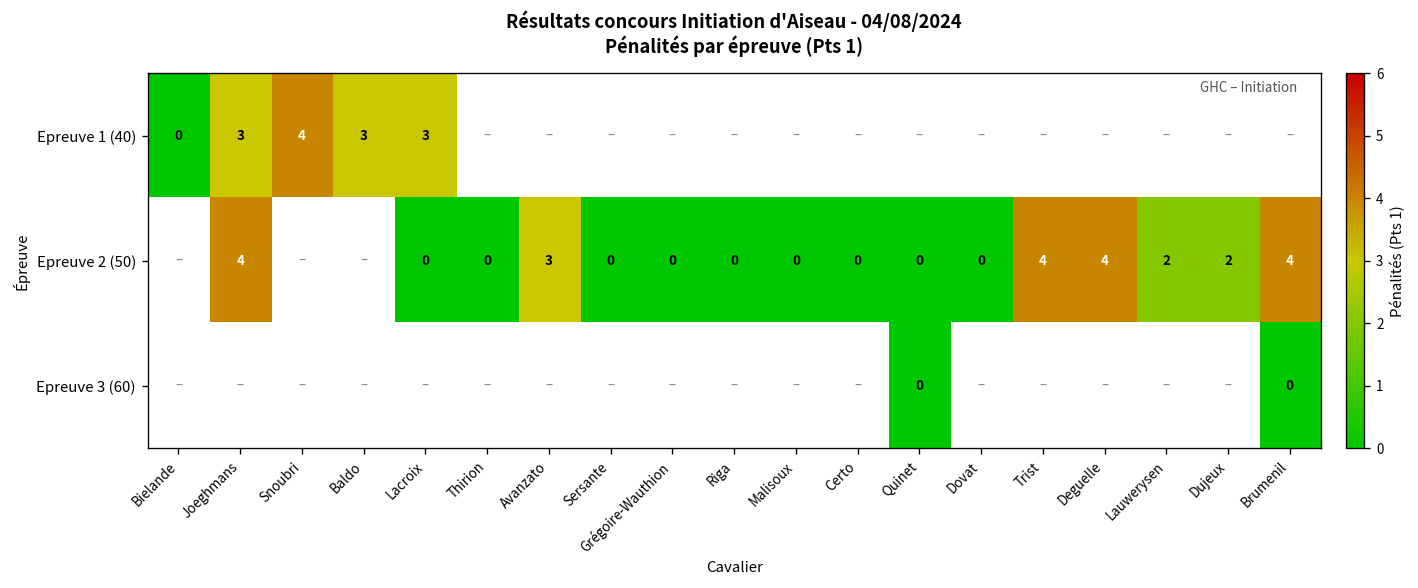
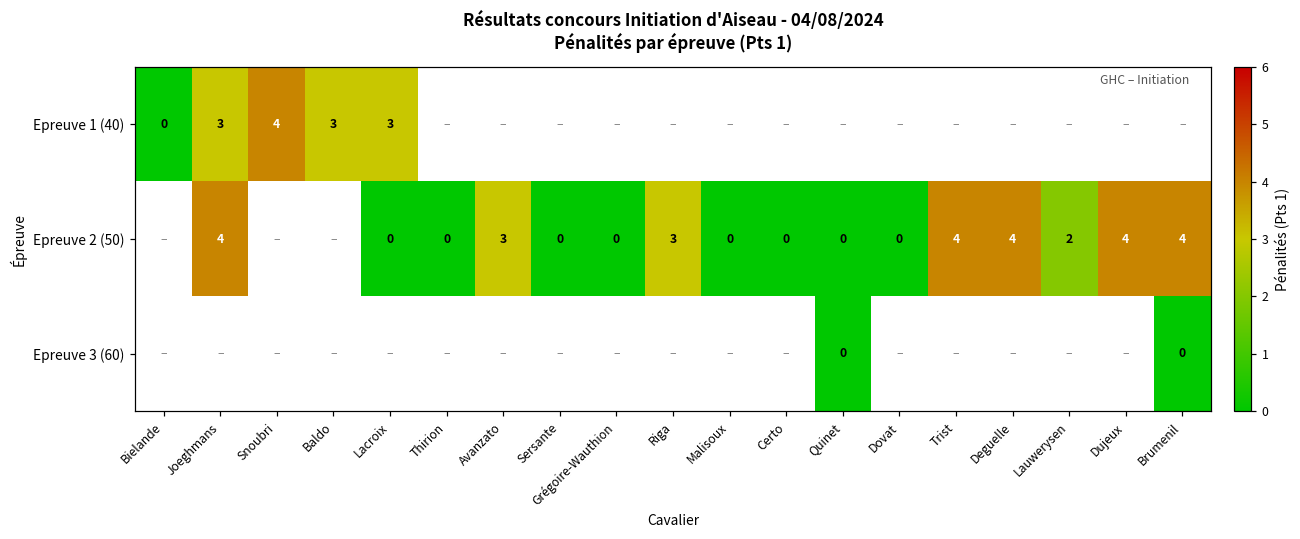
Epreuve 2 (50), Riga: 0 -> 3
Epreuve 2 (50), Dujeux: 2 -> 4
